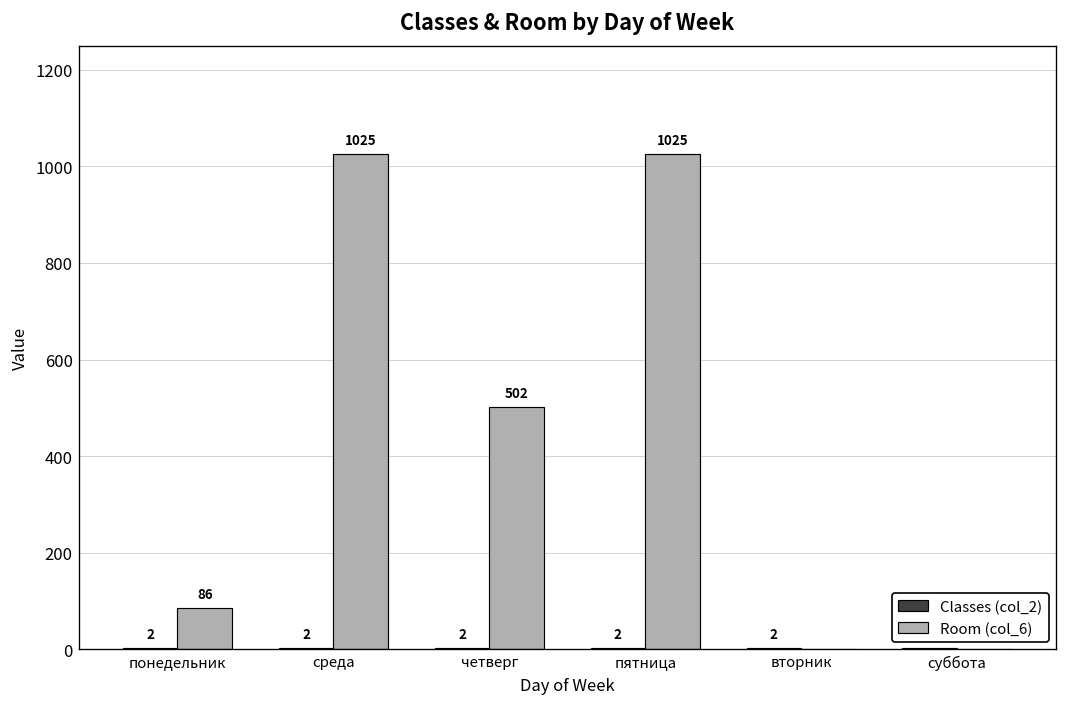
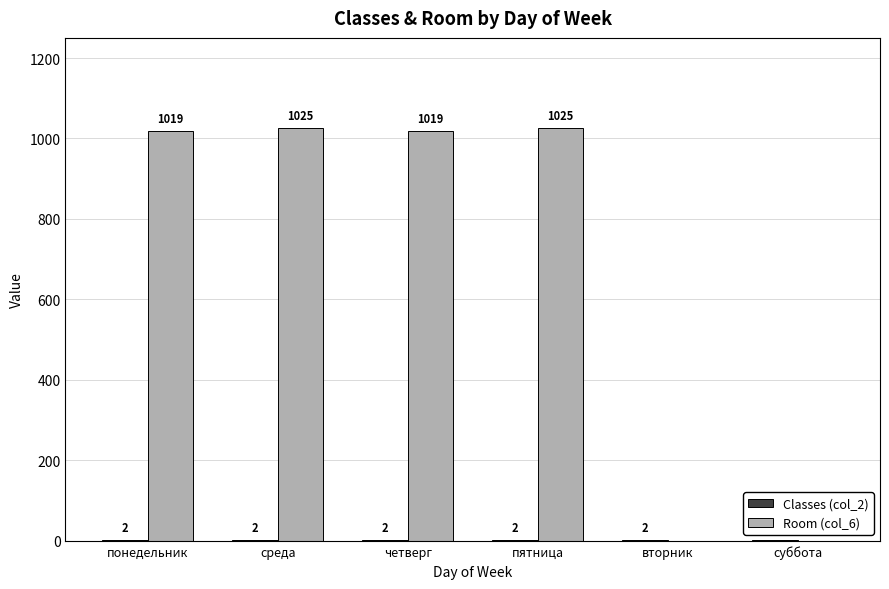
Room (col_6), понедельник: 86 -> 1019
Room (col_6), четверг: 502 -> 1019
